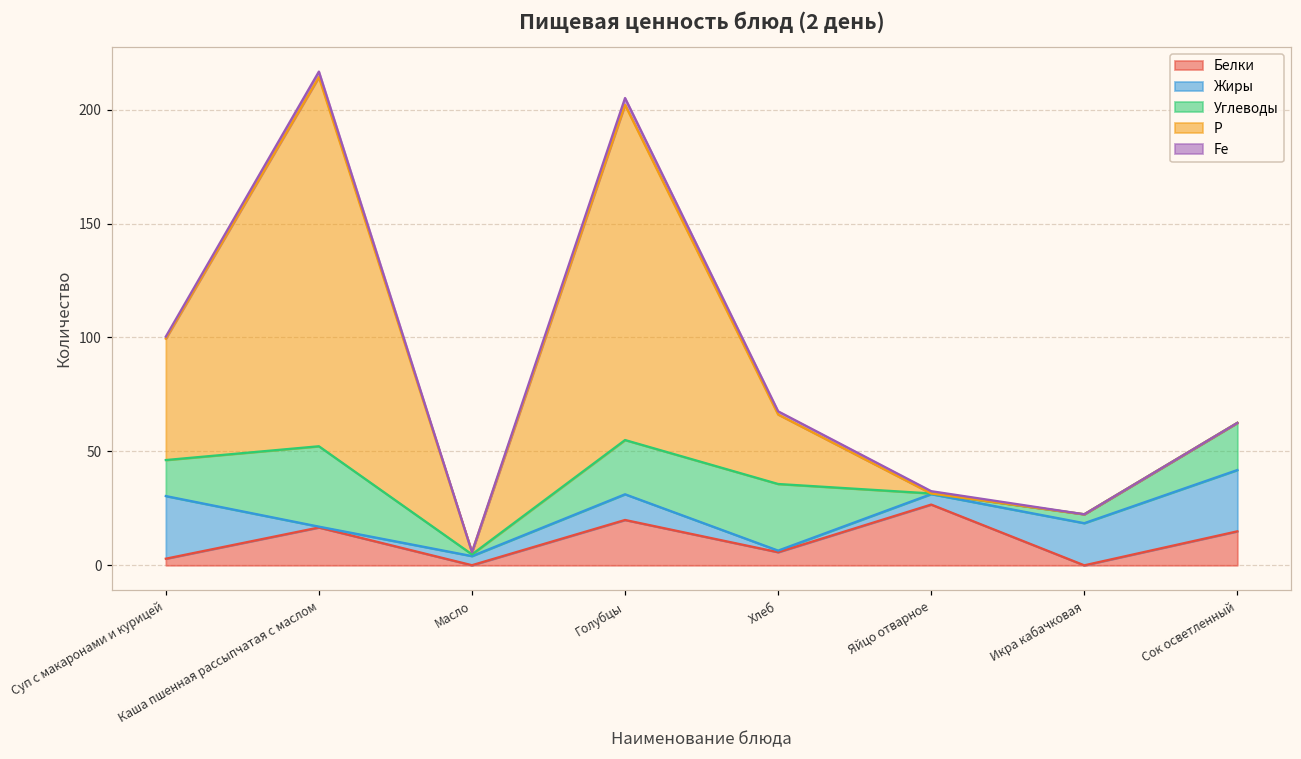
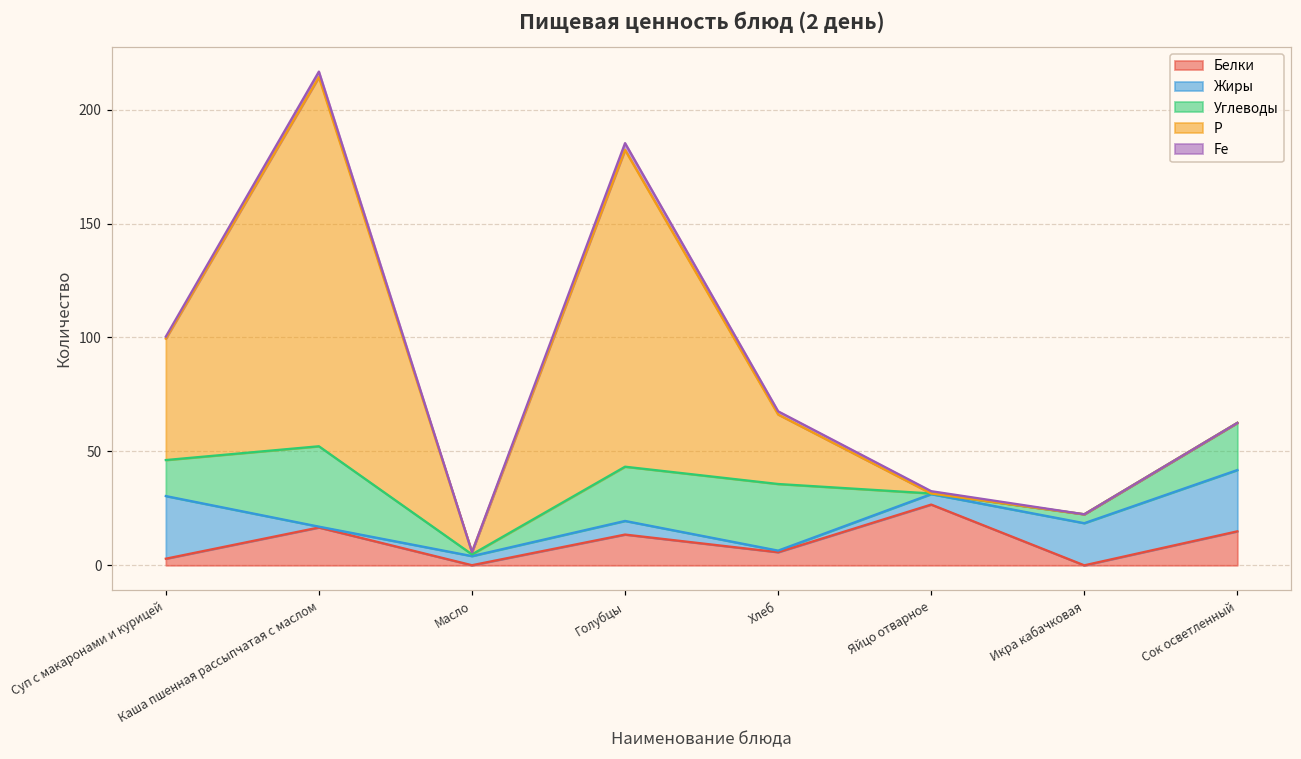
Белки, Голубцы: 20 -> 14
Жиры, Голубцы: 11 -> 6
Р, Голубцы: 147 -> 139
